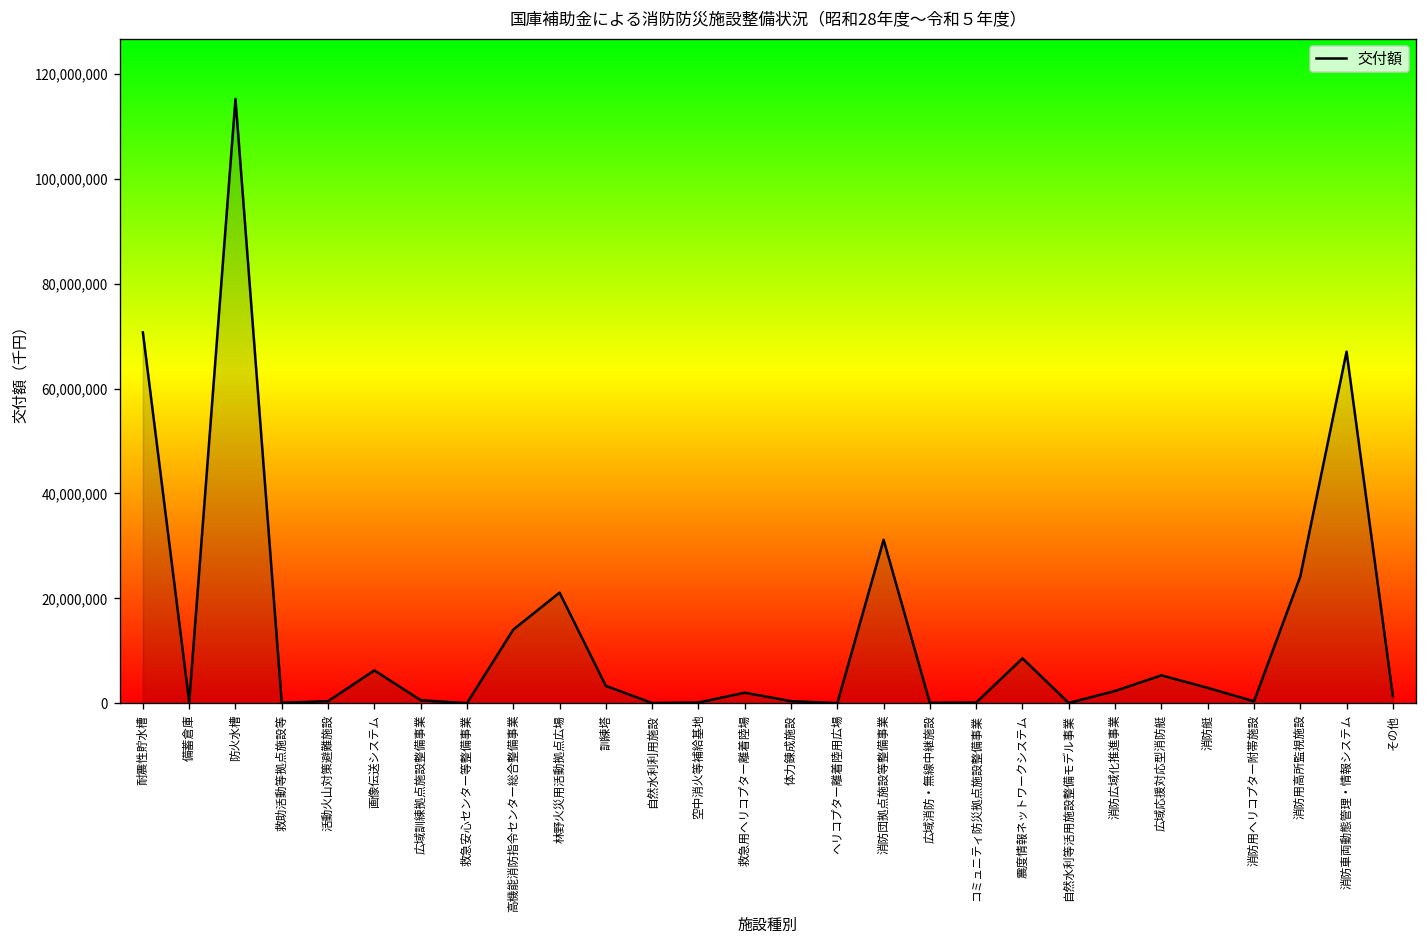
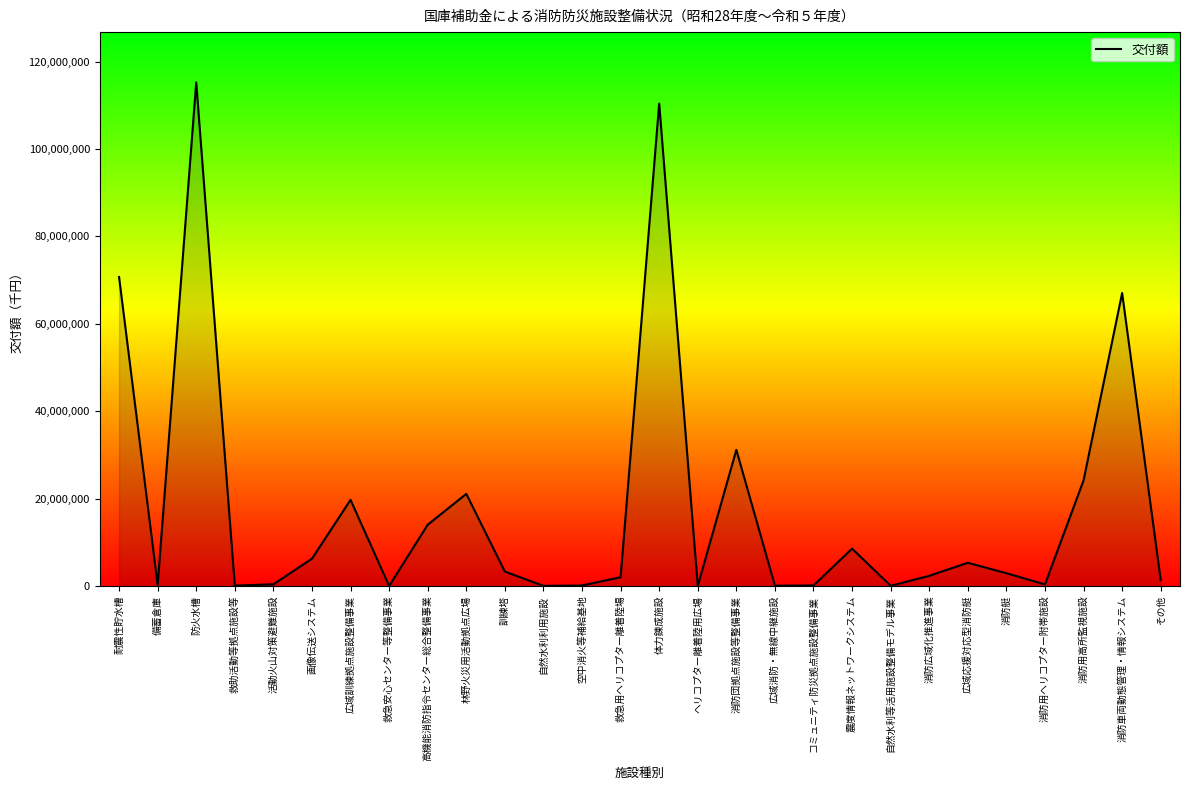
広域訓練拠点施設整備事業: 1,000,000 -> 20,000,000
体力錬成施設: 0 -> 110,000,000
